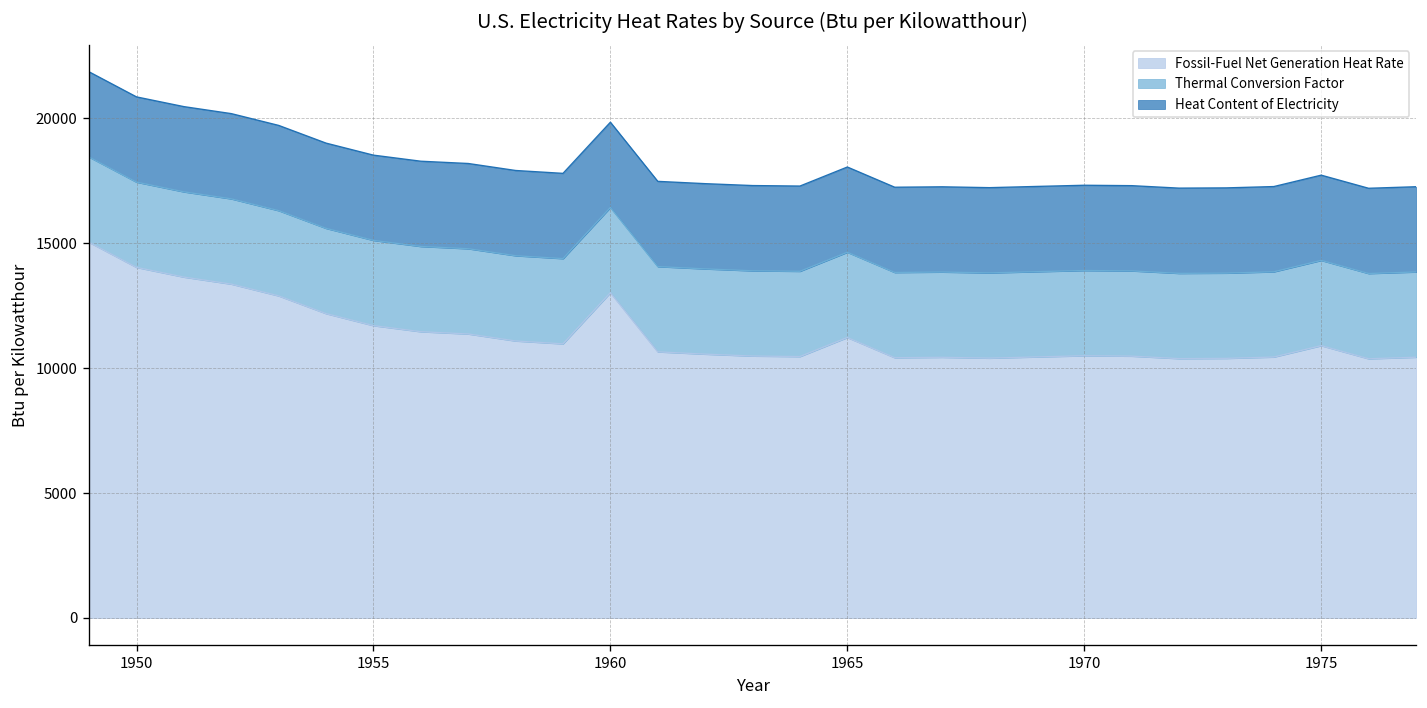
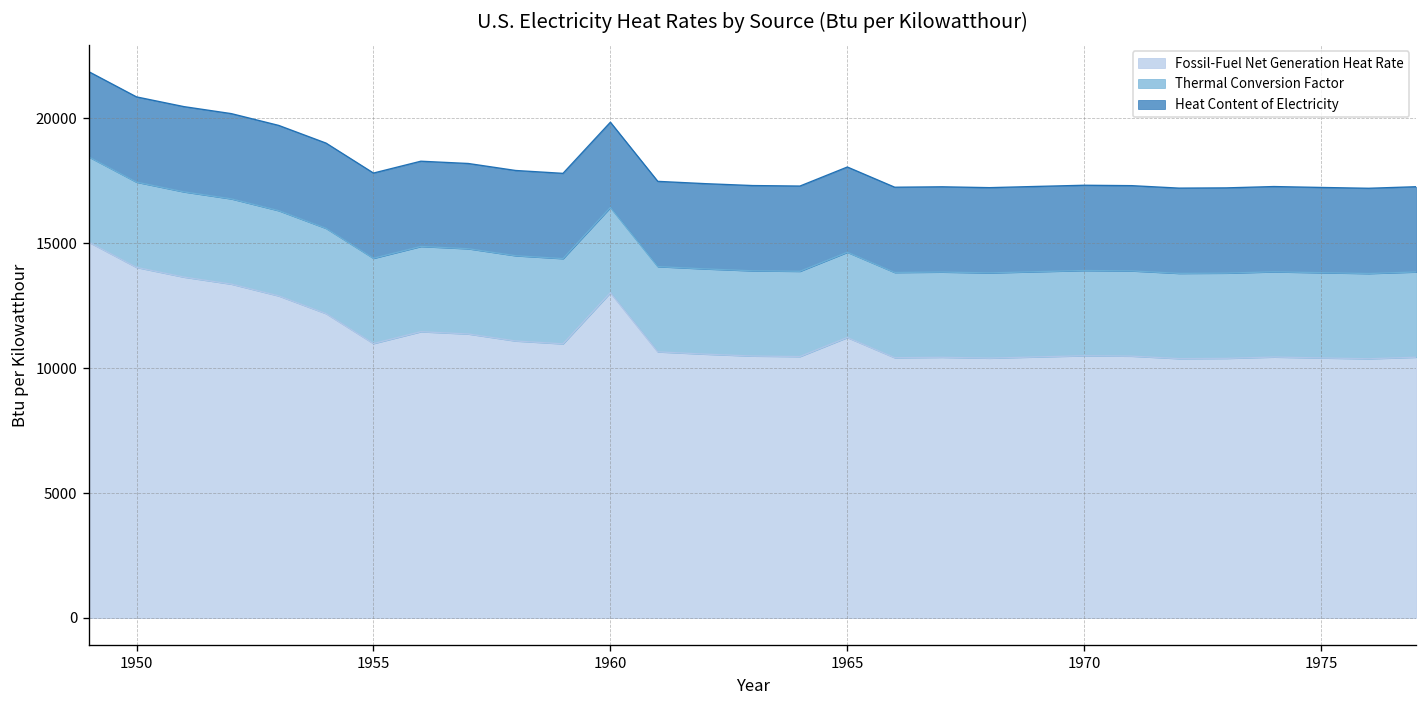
Fossil-Fuel Net Generation Heat Rate, 1955: 11700 -> 11000
Fossil-Fuel Net Generation Heat Rate, 1975: 10900 -> 10400
